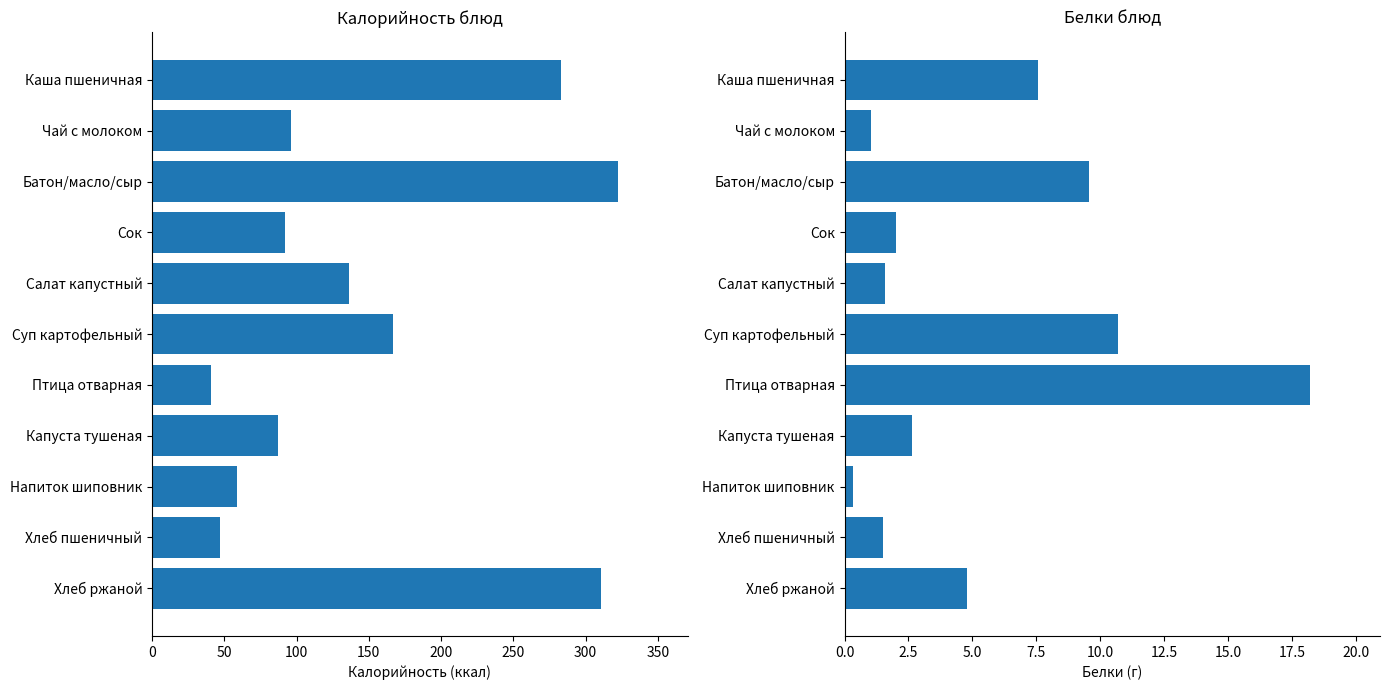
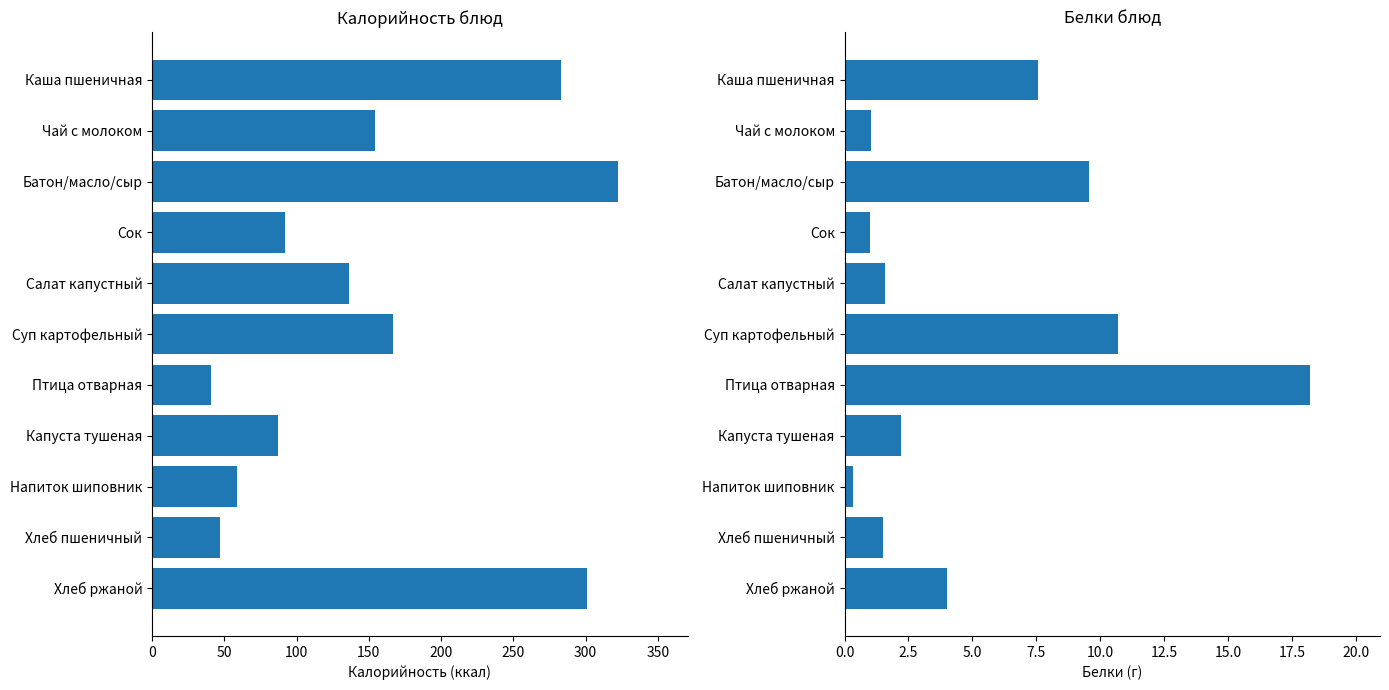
Калорийность блюд, Чай с молоком: 96 -> 154
Калорийность блюд, Хлеб ржаной: 311 -> 301
Белки блюд, Сок: 2 -> 1
Белки блюд, Капуста тушеная: 2.6 -> 2.2
Белки блюд, Хлеб ржаной: 4.8 -> 4.0
